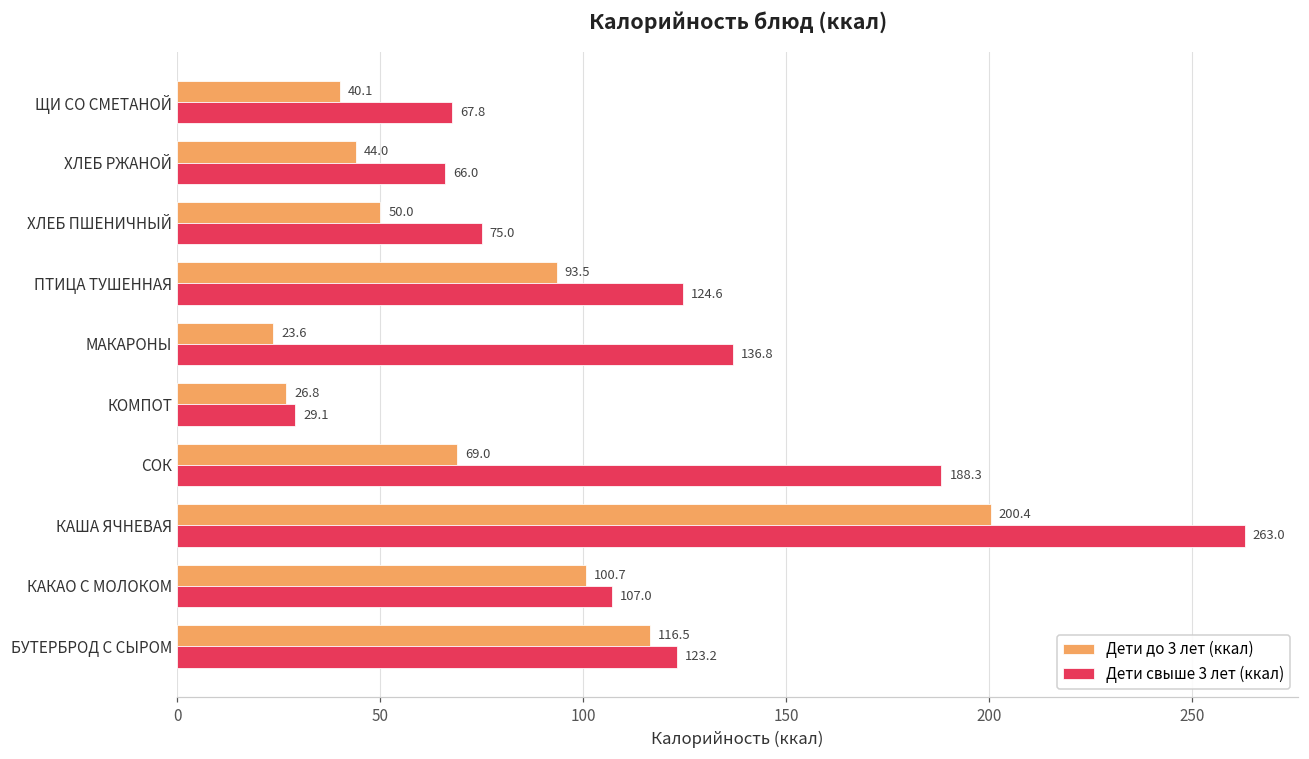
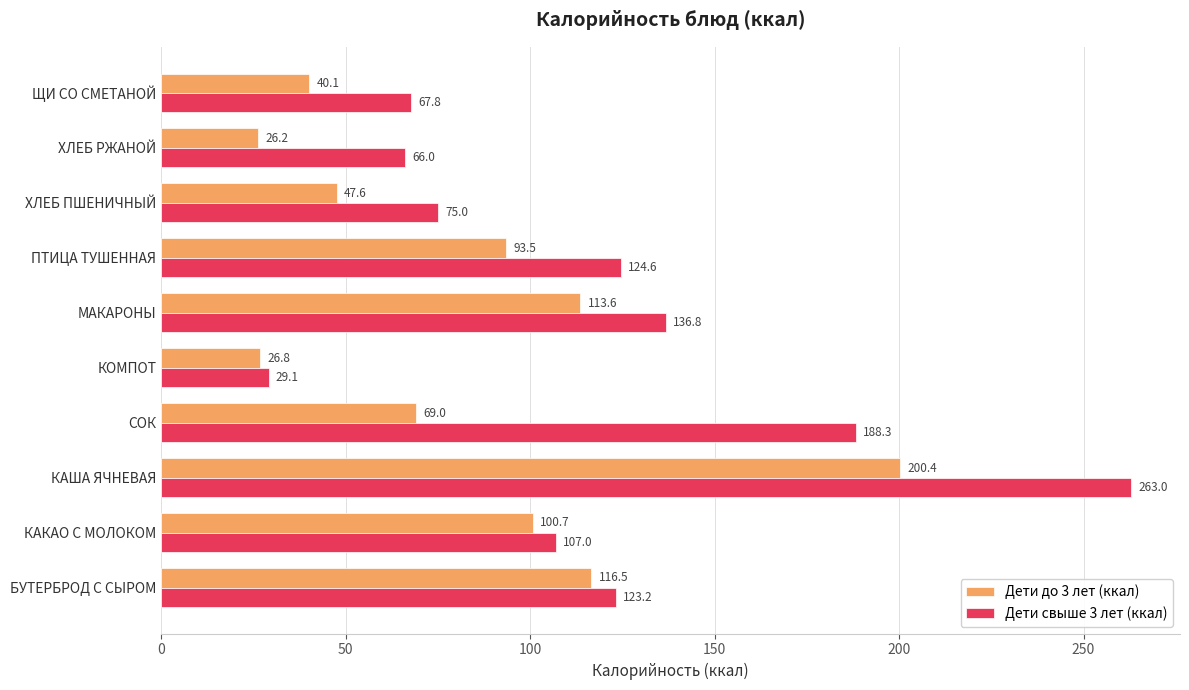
Дети до 3 лет (ккал), ХЛЕБ РЖАНОЙ: 44.0 -> 26.2
Дети до 3 лет (ккал), ХЛЕБ ПШЕНИЧНЫЙ: 50.0 -> 47.6
Дети до 3 лет (ккал), МАКАРОНЫ: 23.6 -> 113.6
